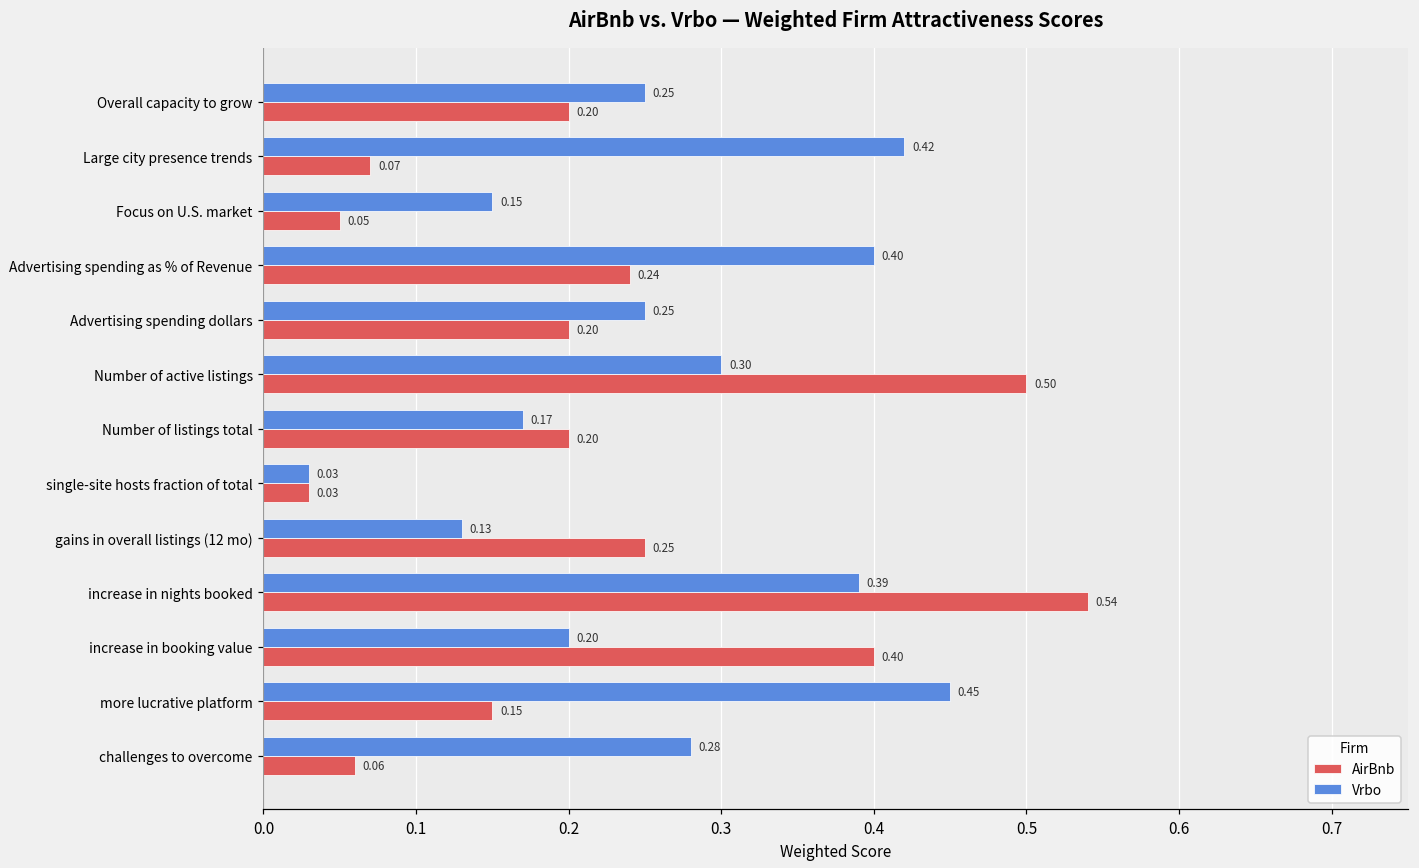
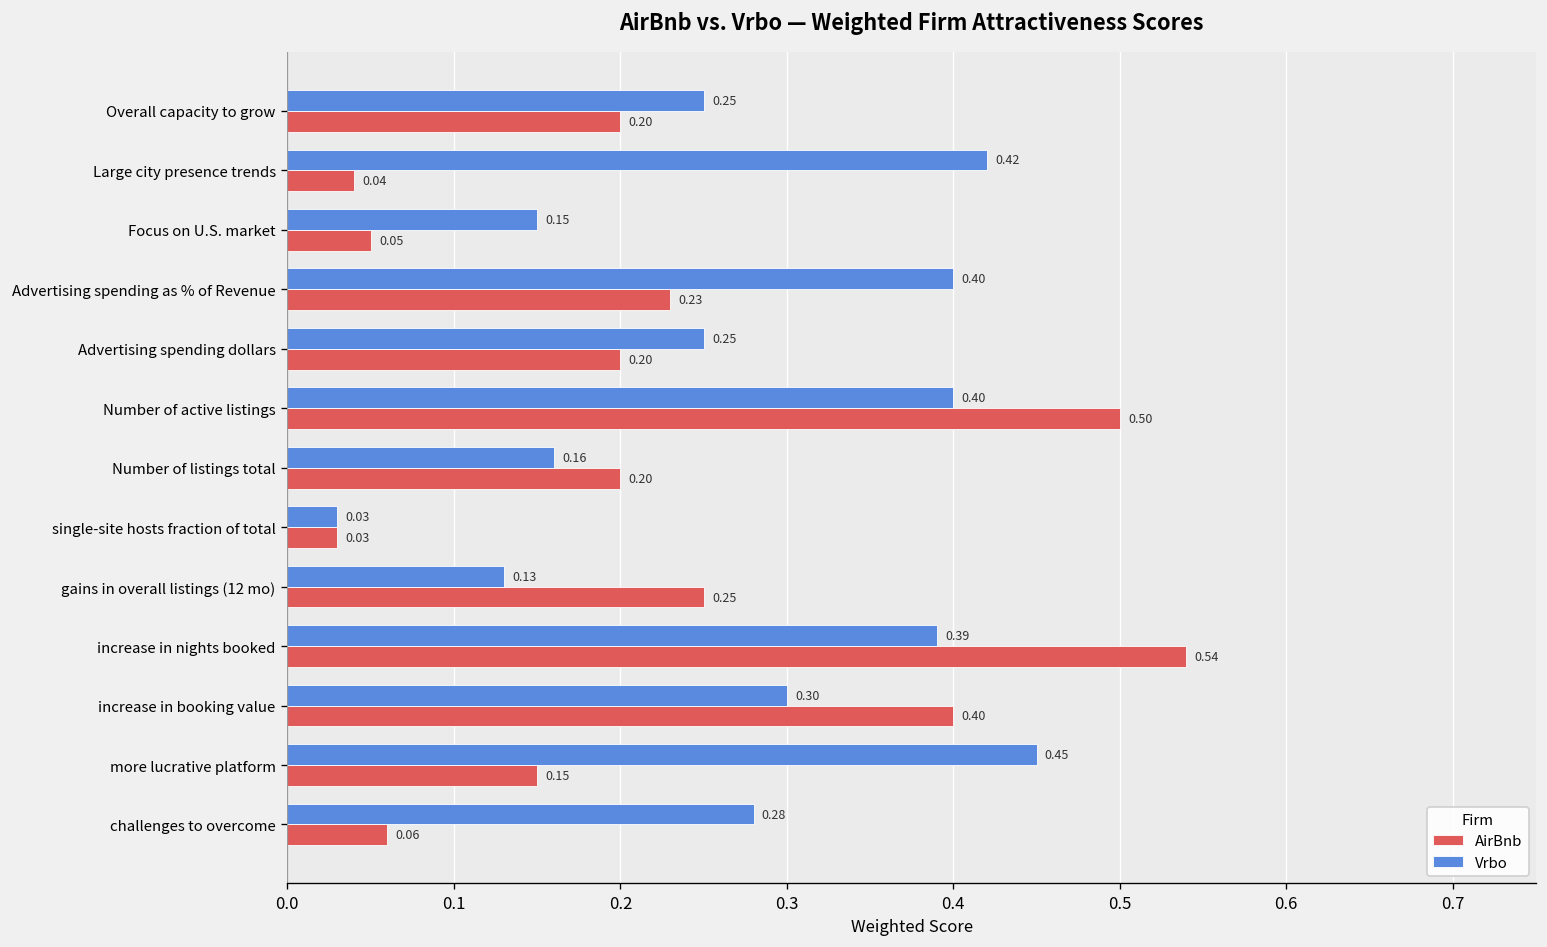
AirBnb, Large city presence trends: 0.07 -> 0.04
AirBnb, Advertising spending as % of Revenue: 0.24 -> 0.23
Vrbo, Number of active listings: 0.30 -> 0.40
Vrbo, Number of listings total: 0.17 -> 0.16
Vrbo, increase in booking value: 0.20 -> 0.30
